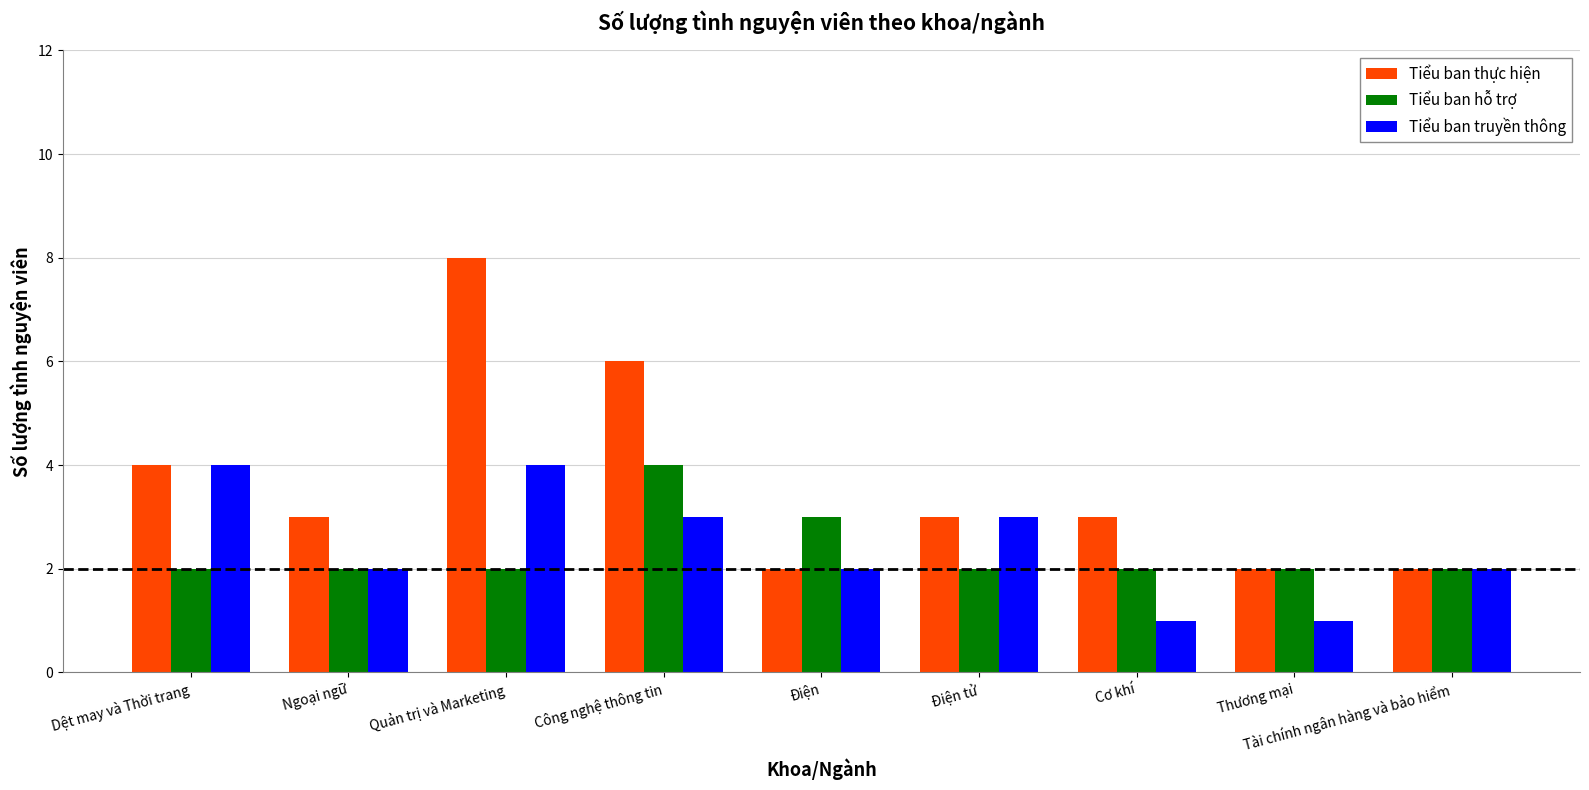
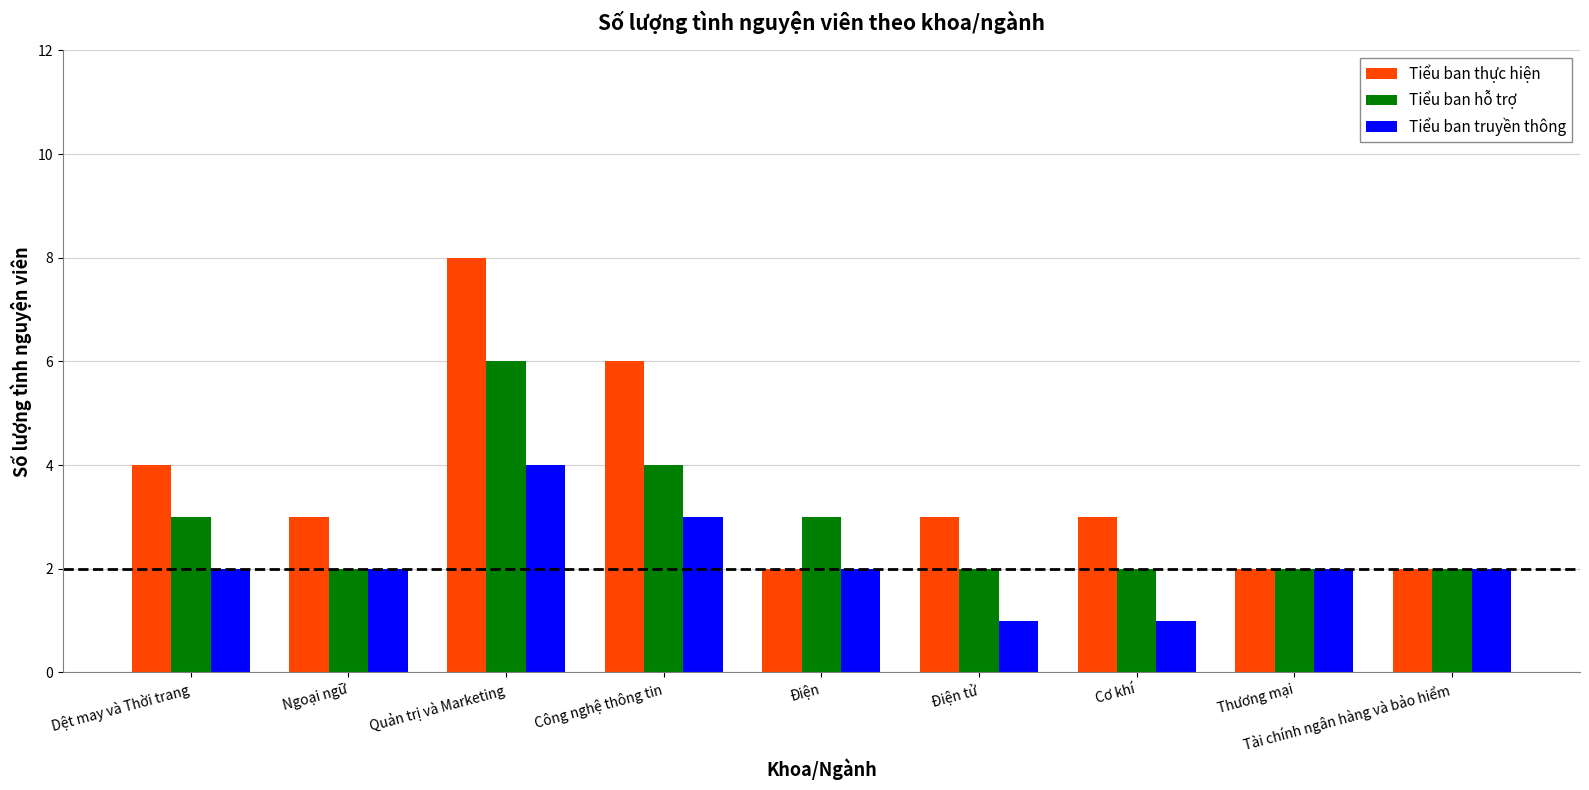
Tiểu ban hỗ trợ, Dệt may và Thời trang: 2 -> 3
Tiểu ban truyền thông, Dệt may và Thời trang: 4 -> 2
Tiểu ban hỗ trợ, Quản trị và Marketing: 2 -> 6
Tiểu ban truyền thông, Điện tử: 3 -> 1
Tiểu ban truyền thông, Thương mại: 1 -> 2
